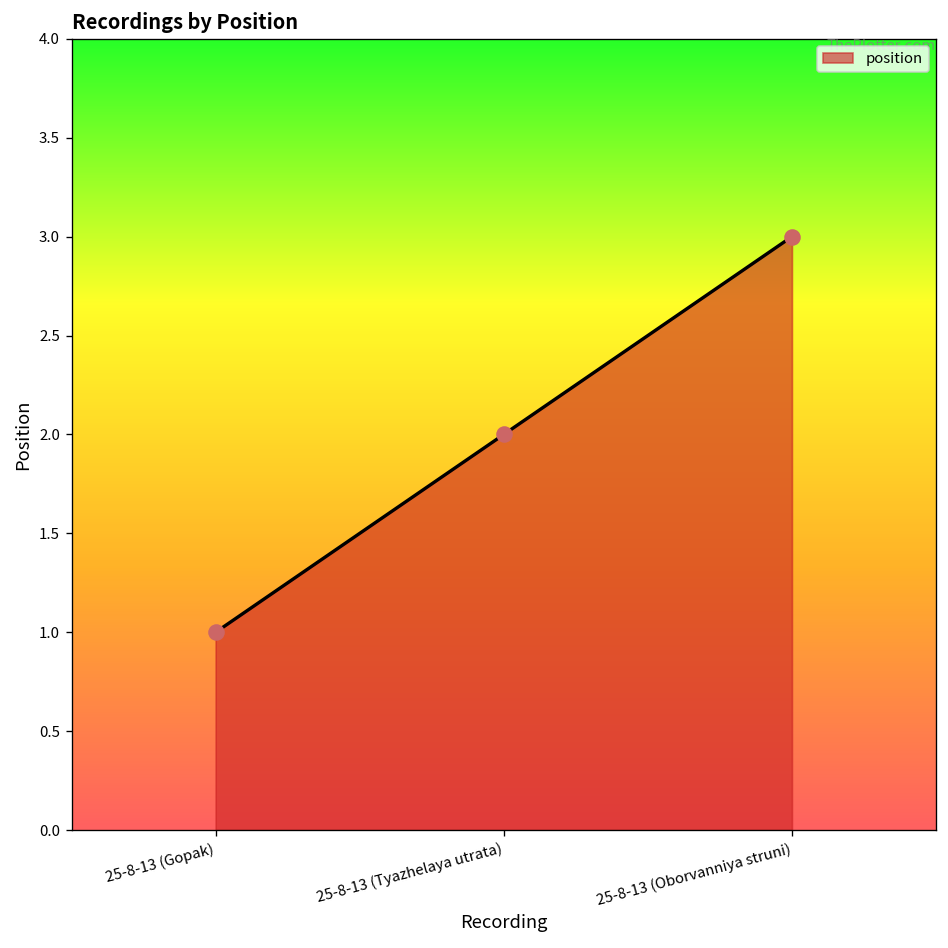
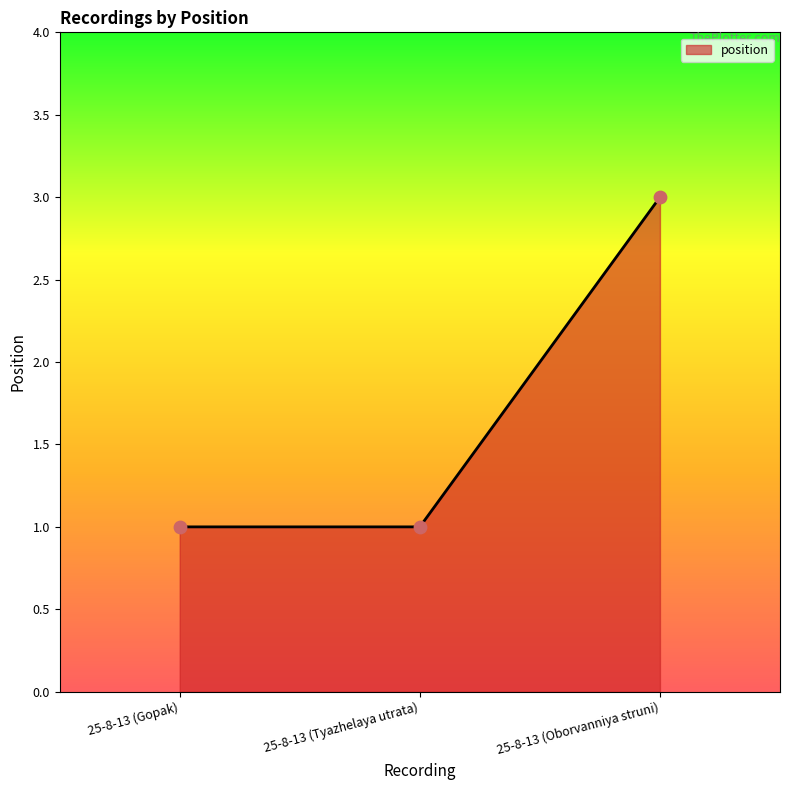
25-8-13 (Tyazhelaya utrata): 2 -> 1
